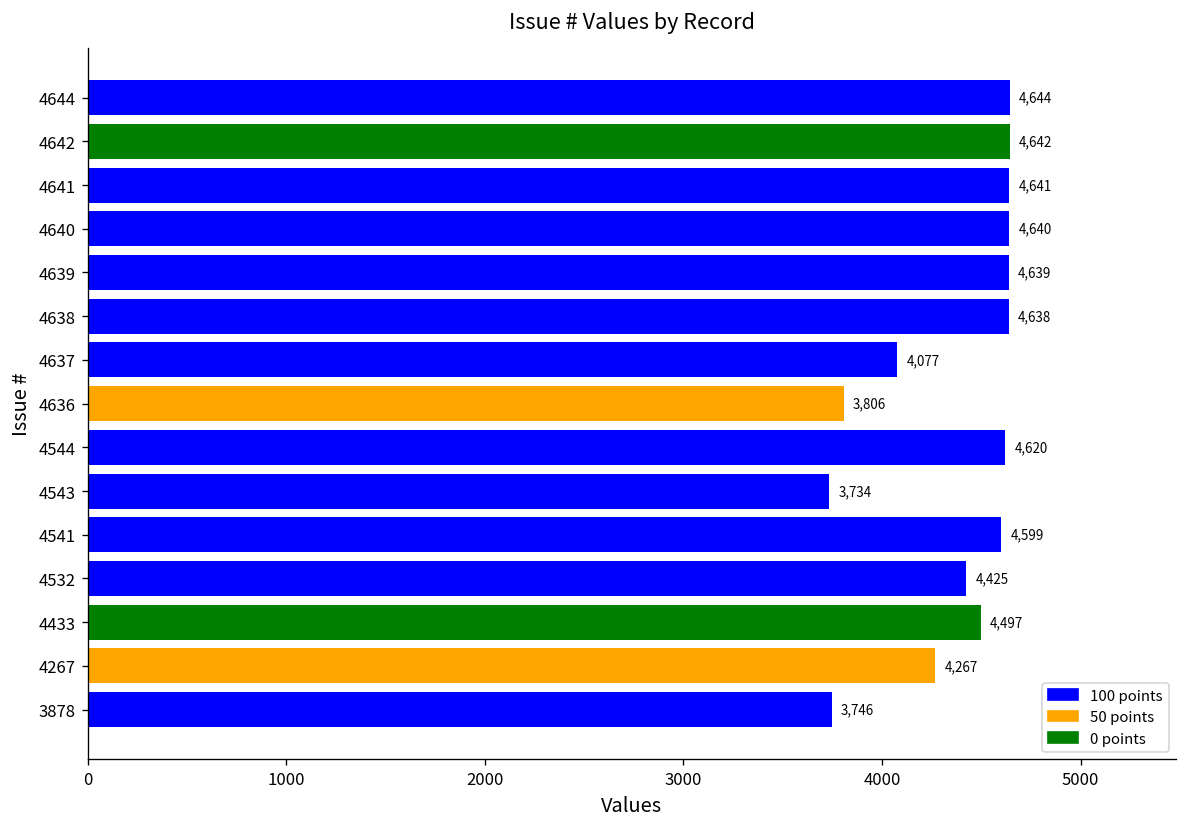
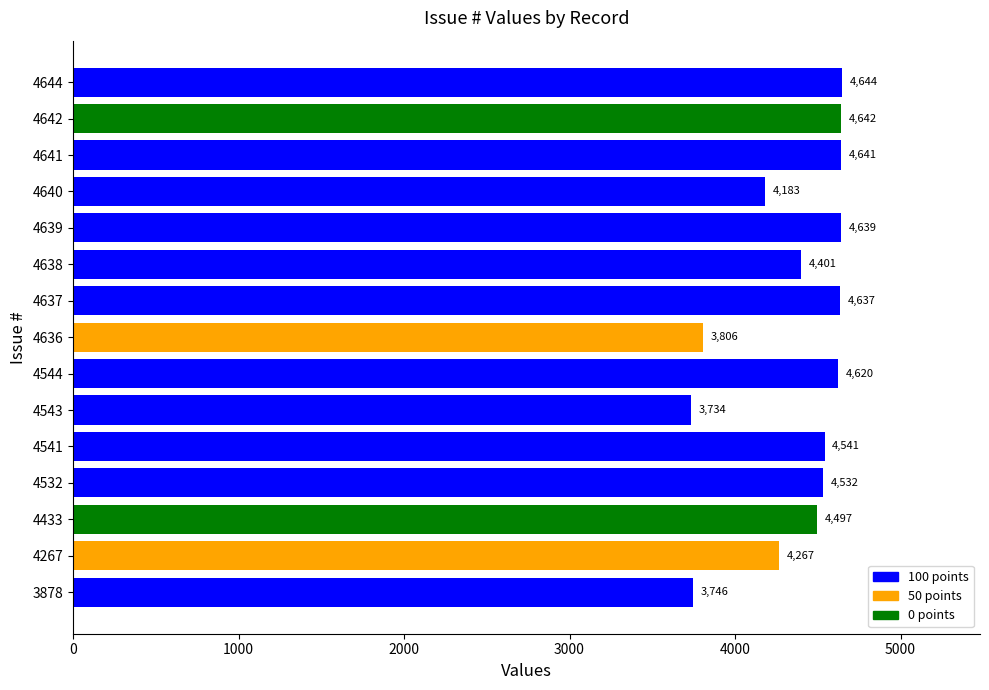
4640: 4,640 -> 4,183
4638: 4,638 -> 4,401
4637: 4,077 -> 4,637
4541: 4,599 -> 4,541
4532: 4,425 -> 4,532
